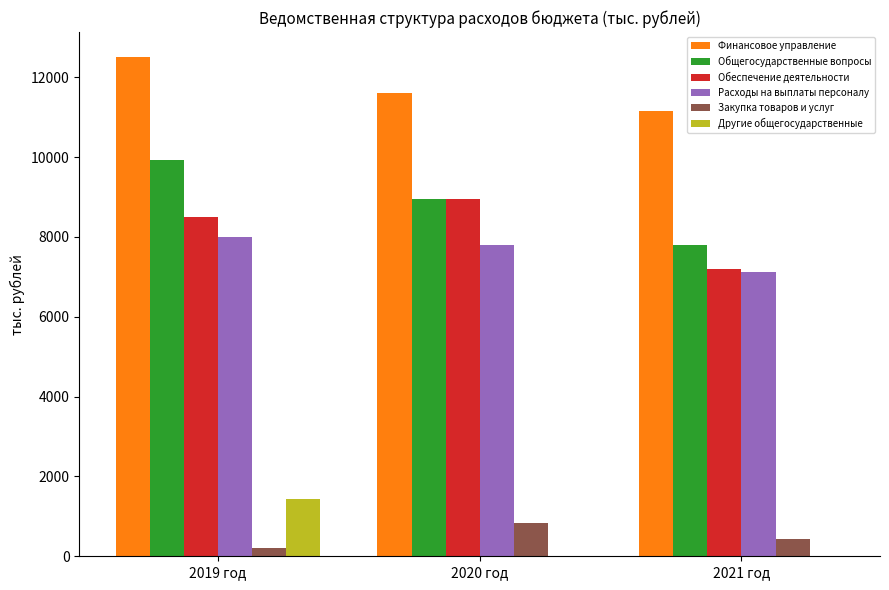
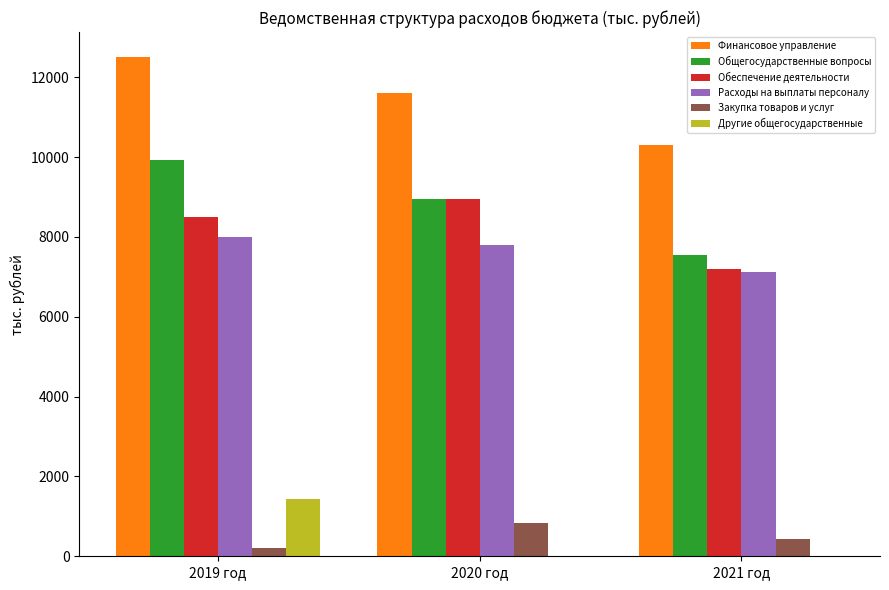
Финансовое управление, 2021 год: 11200 -> 10300
Общегосударственные вопросы, 2021 год: 7800 -> 7600
